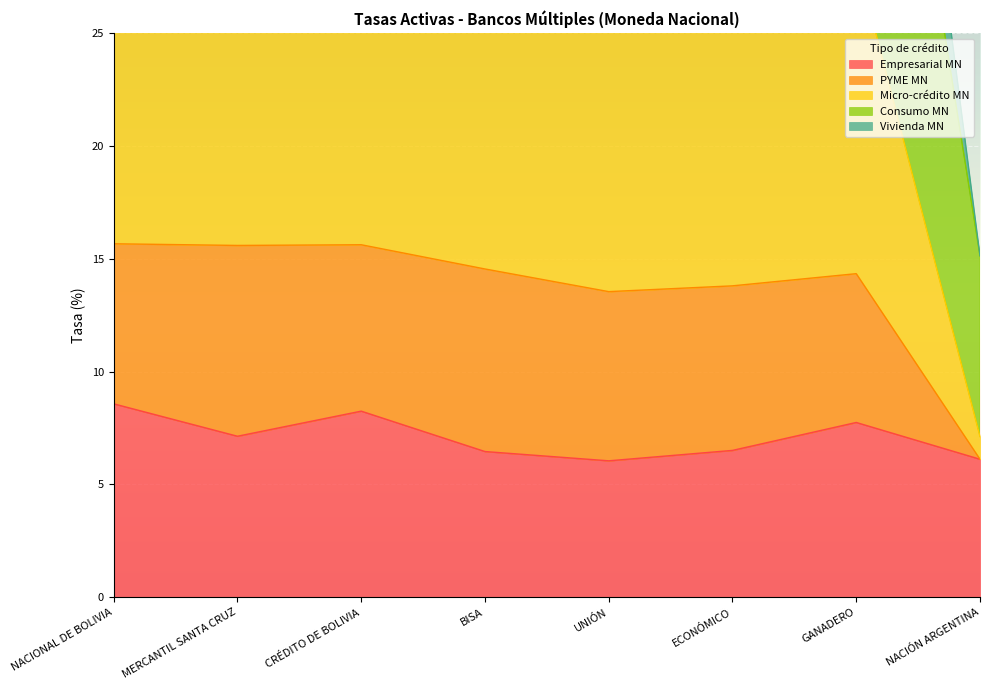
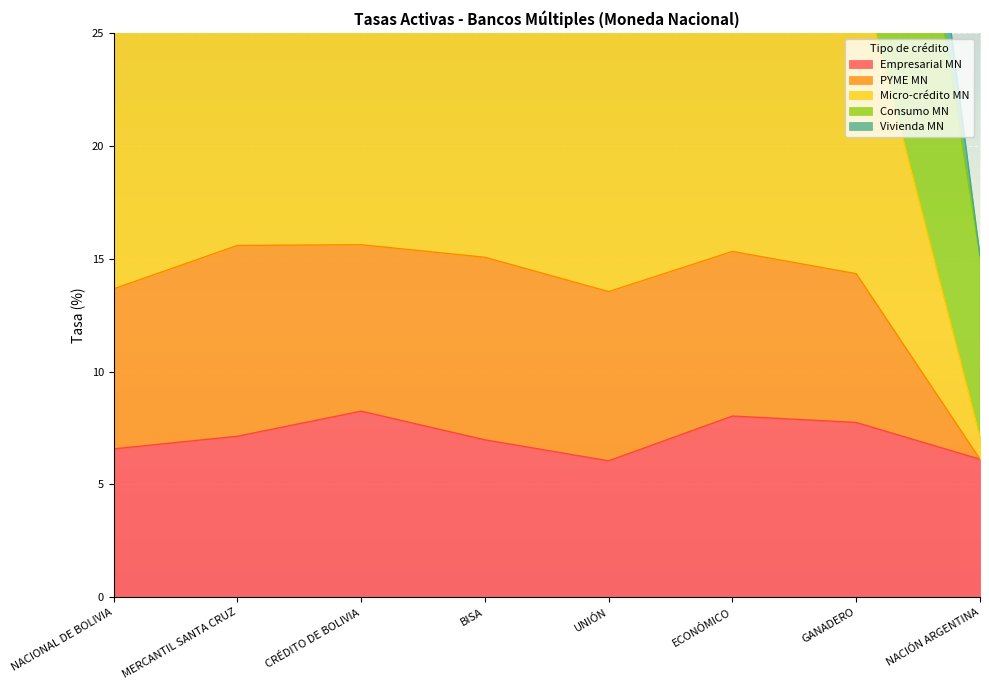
Empresarial MN, NACIONAL DE BOLIVIA: 8.6 -> 6.6
Empresarial MN, BISA: 6.5 -> 7.0
Empresarial MN, ECONÓMICO: 6.5 -> 8.0
